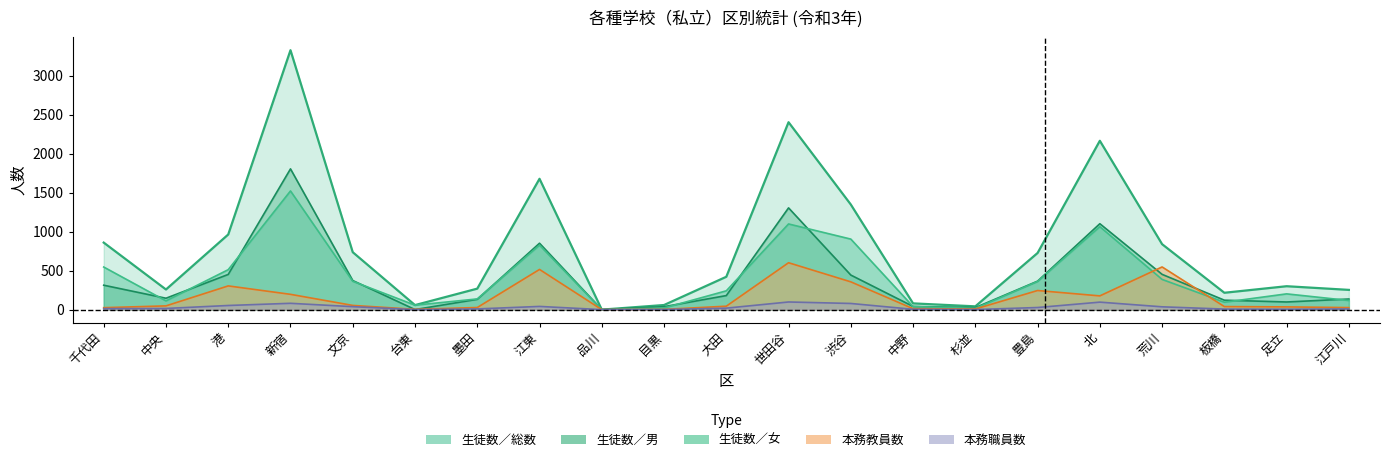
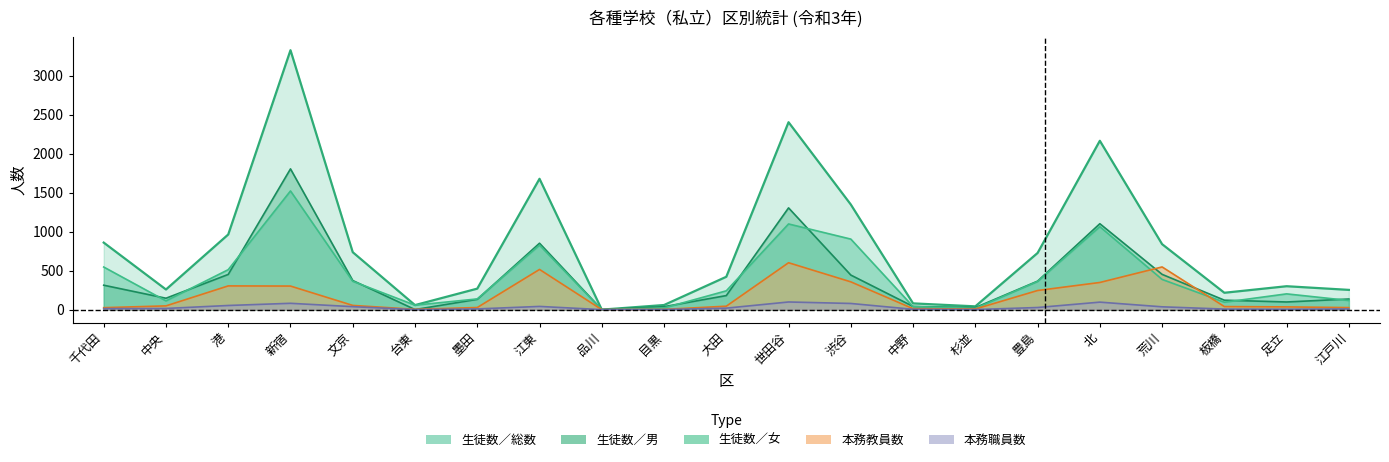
本務教員数, 新宿: 200 -> 300
本務教員数, 北: 200 -> 300
